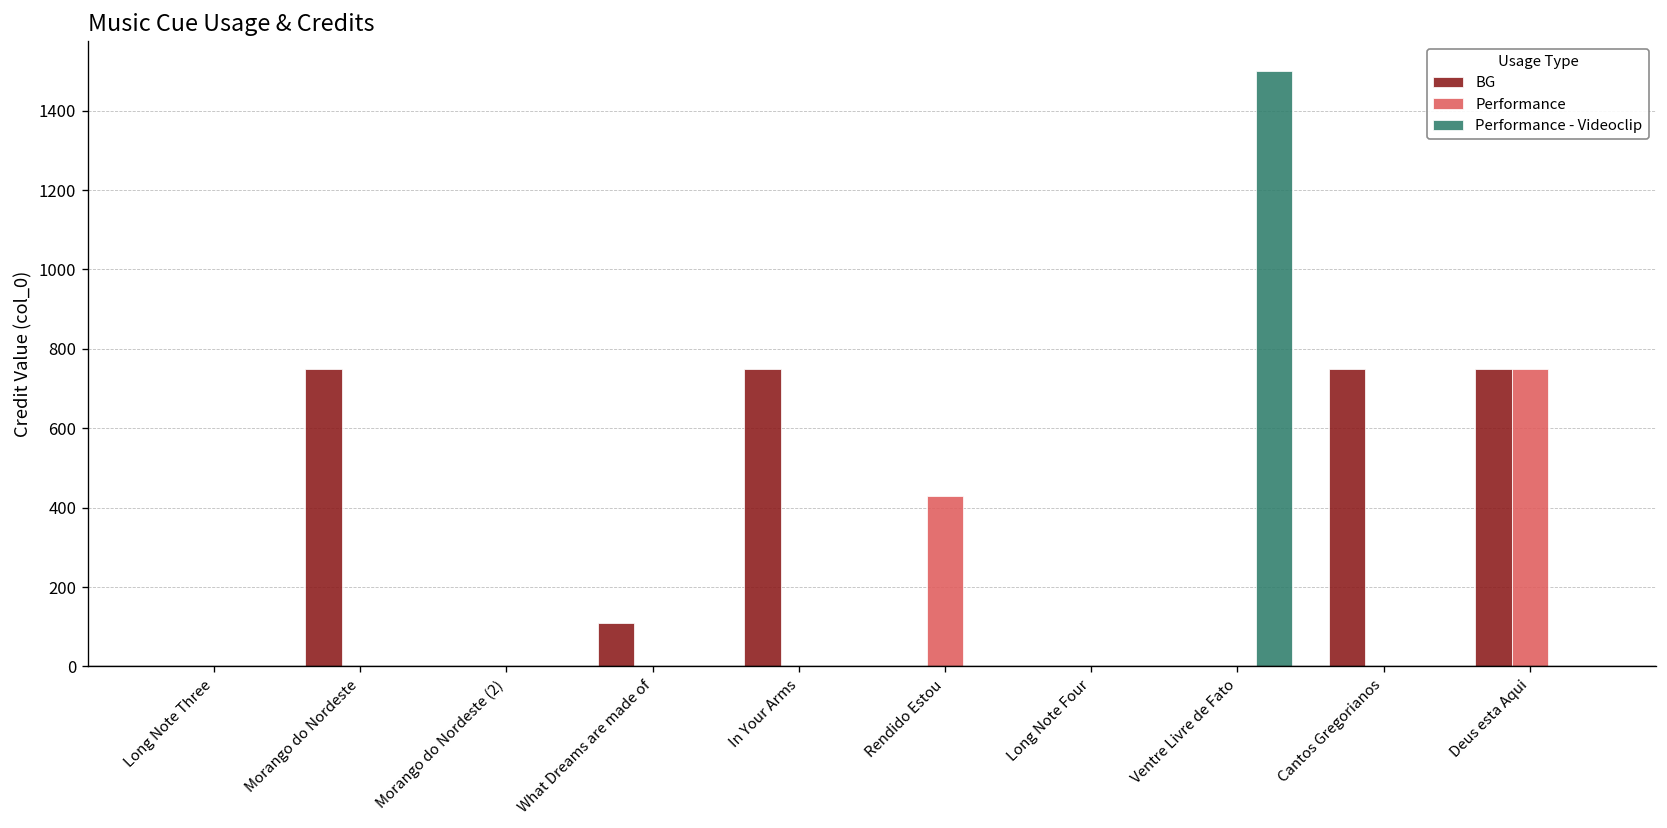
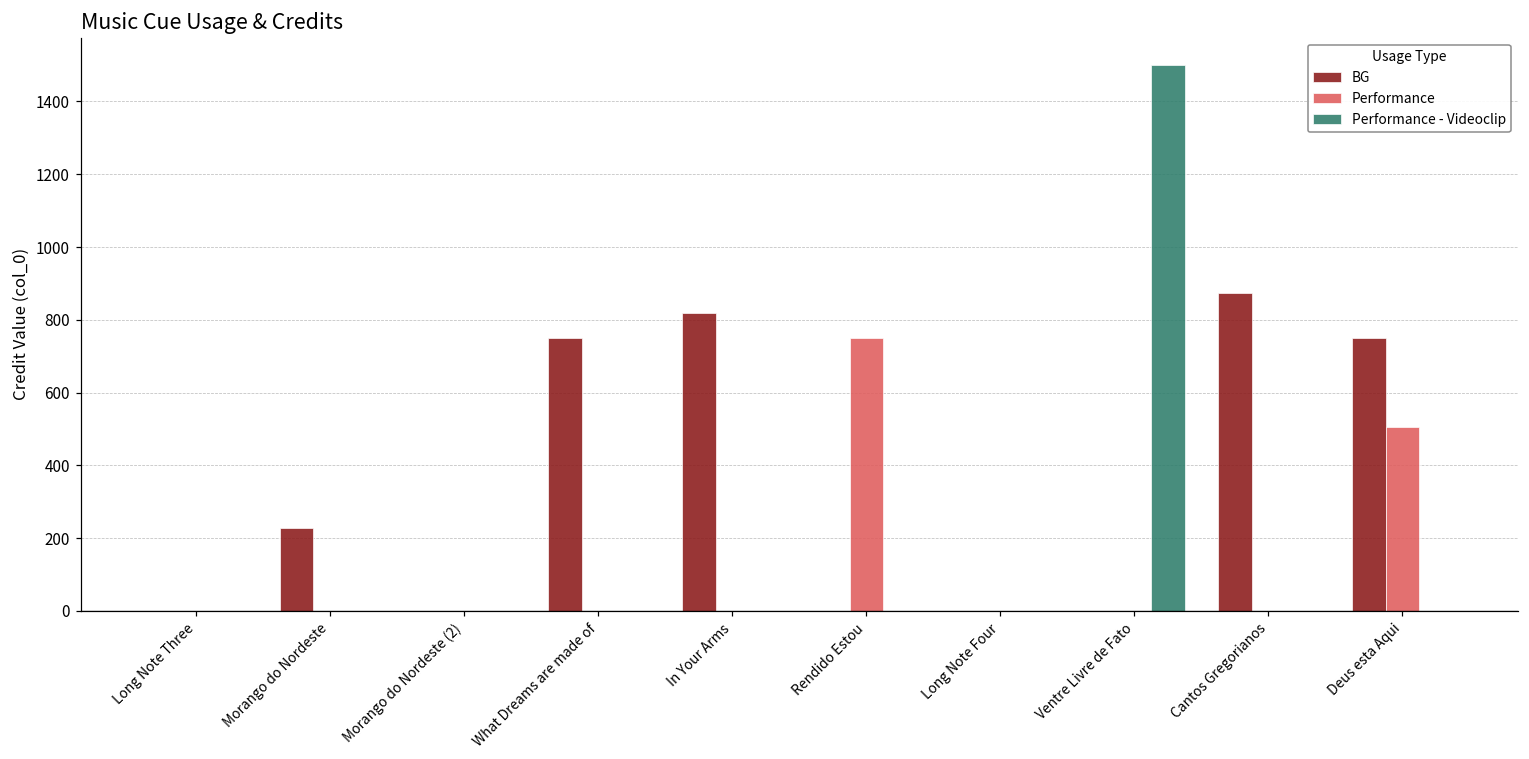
BG, Morango do Nordeste: 750 -> 230
BG, What Dreams are made of: 110 -> 750
BG, In Your Arms: 750 -> 820
Performance, Rendido Estou: 430 -> 750
BG, Cantos Gregorianos: 750 -> 870
Performance, Deus esta Aqui: 750 -> 510
